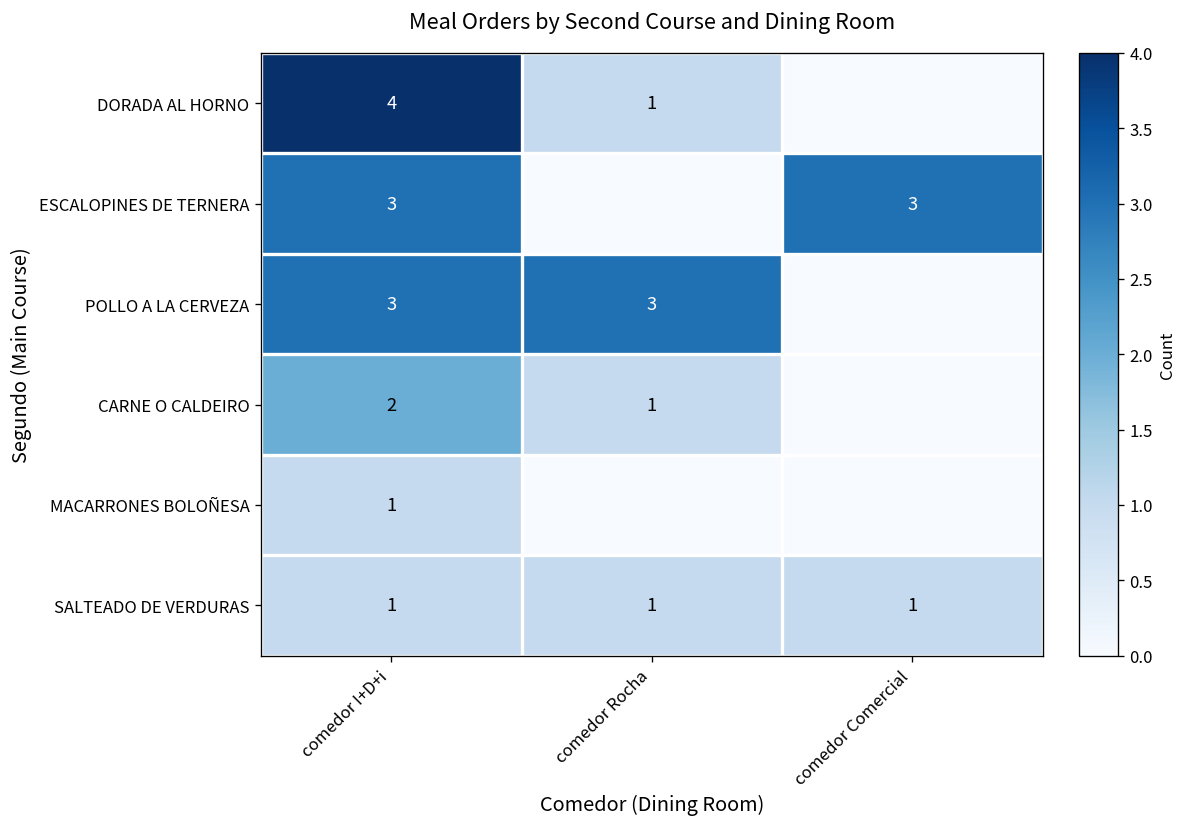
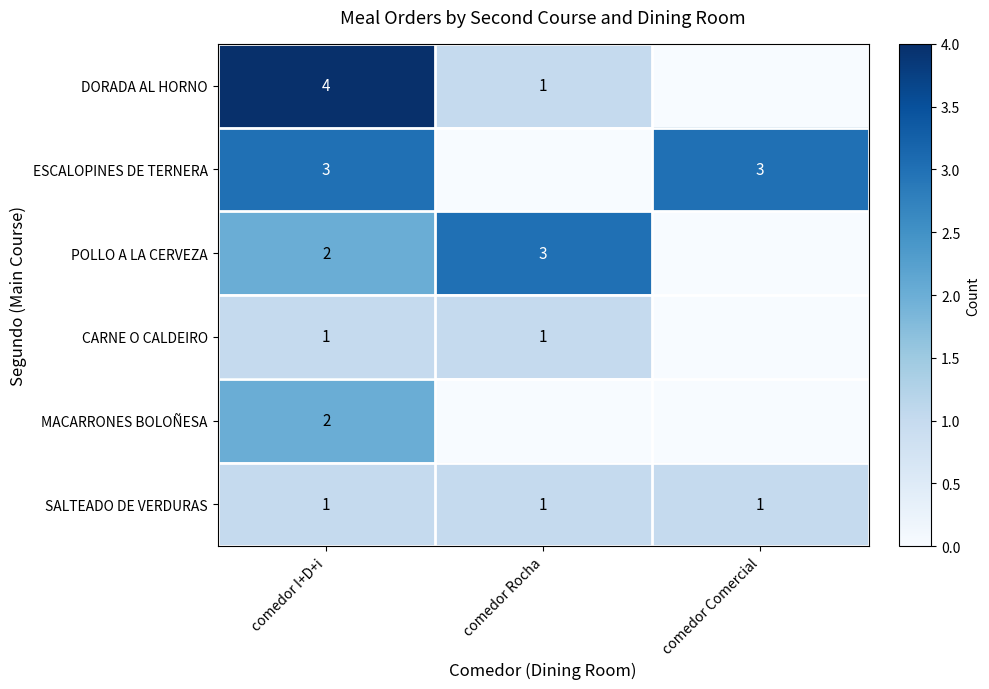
POLLO A LA CERVEZA, comedor I+D+i: 3 -> 2
CARNE O CALDEIRO, comedor I+D+i: 2 -> 1
MACARRONES BOLOÑESA, comedor I+D+i: 1 -> 2
